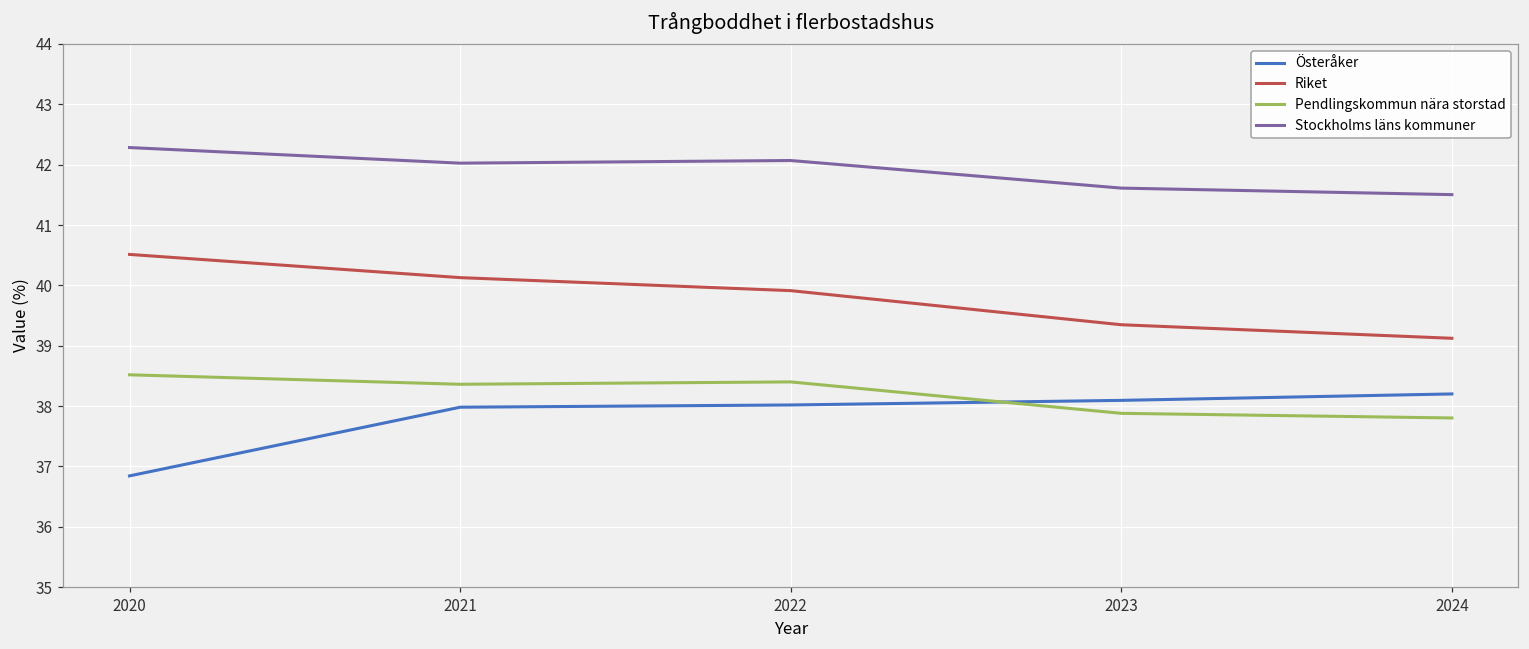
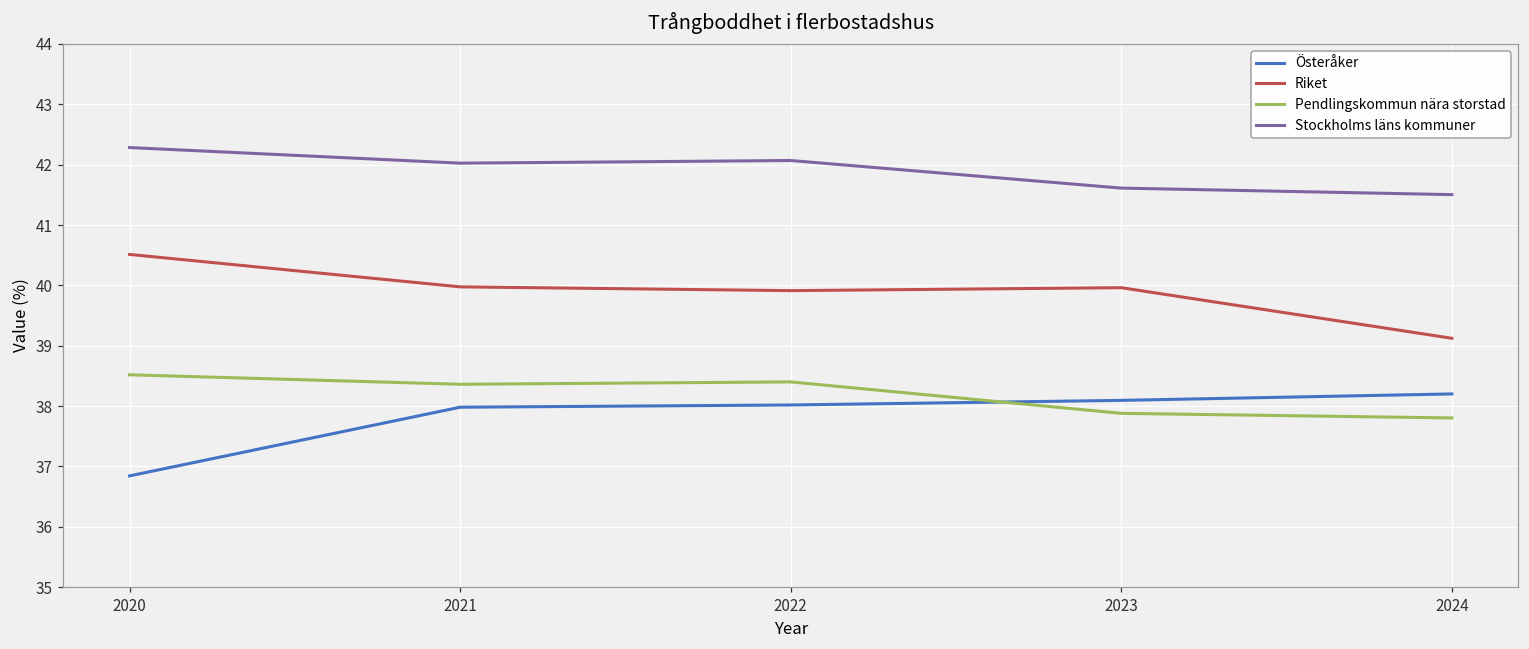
Riket, 2021: 40.1 -> 40.0
Riket, 2023: 39.3 -> 40.0
